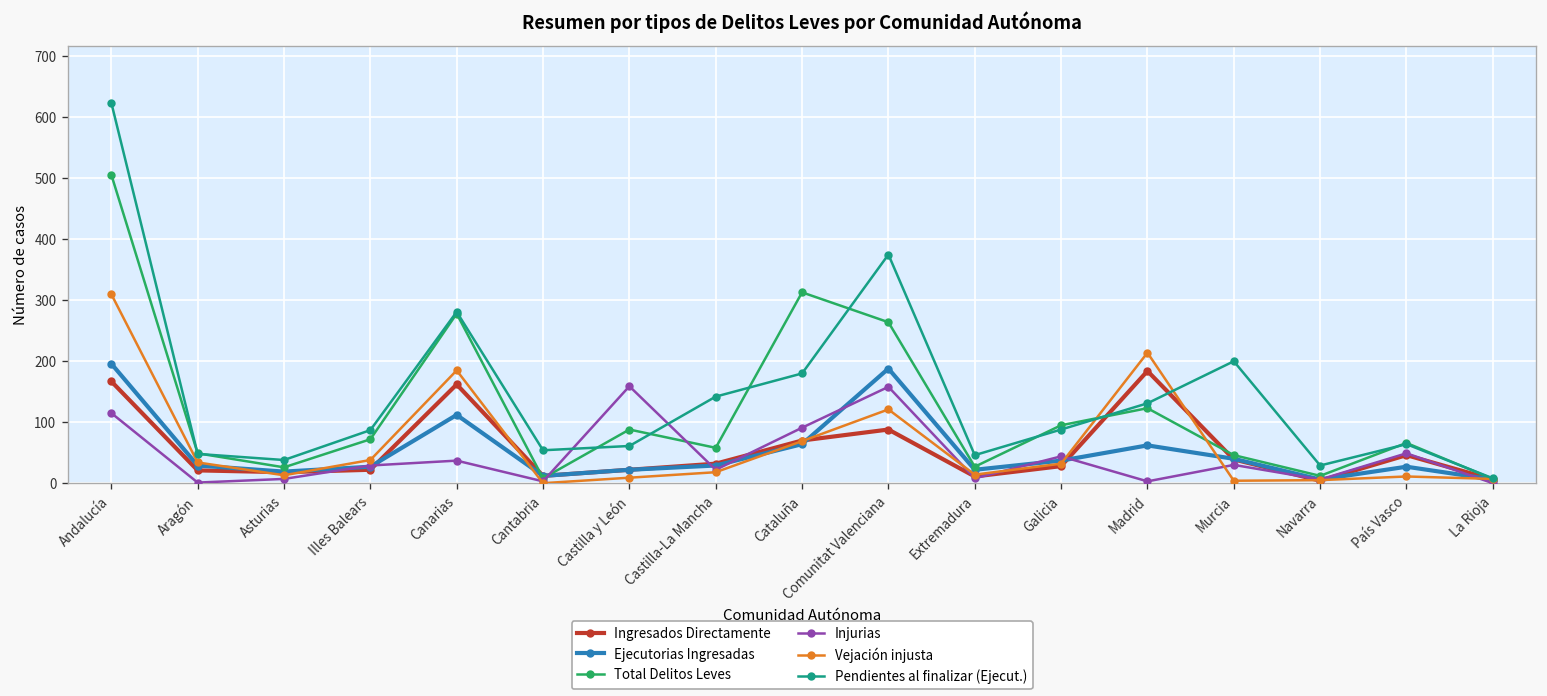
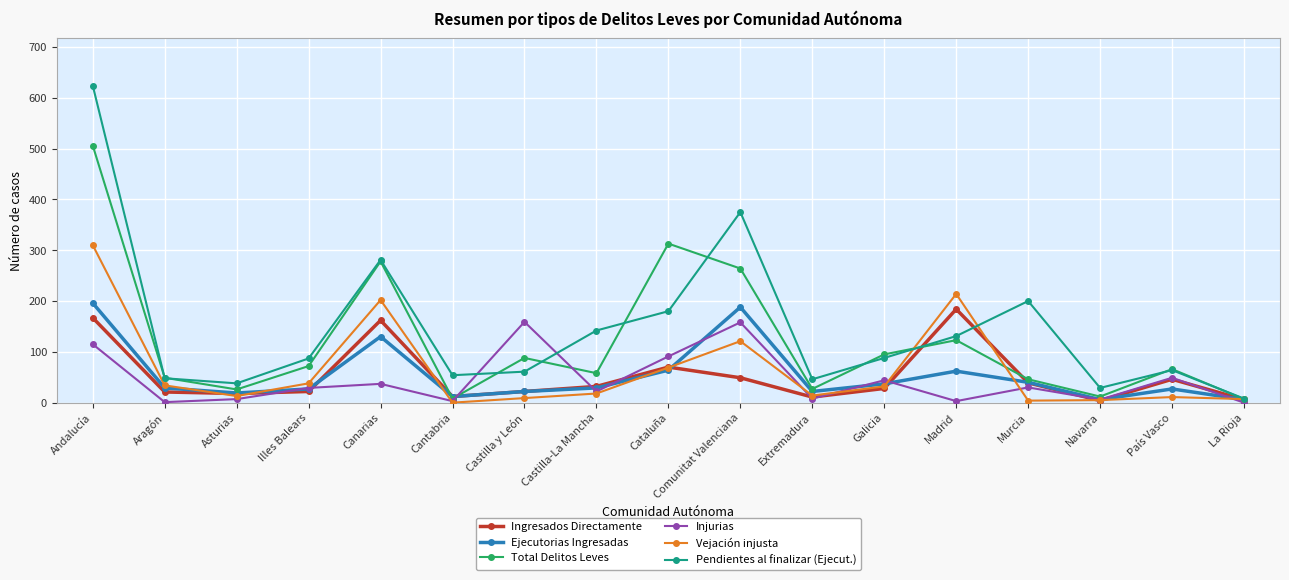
Ejecutorias Ingresadas, Canarias: 110 -> 130
Vejación injusta, Canarias: 190 -> 200
Ingresados Directamente, Comunitat Valenciana: 90 -> 50
